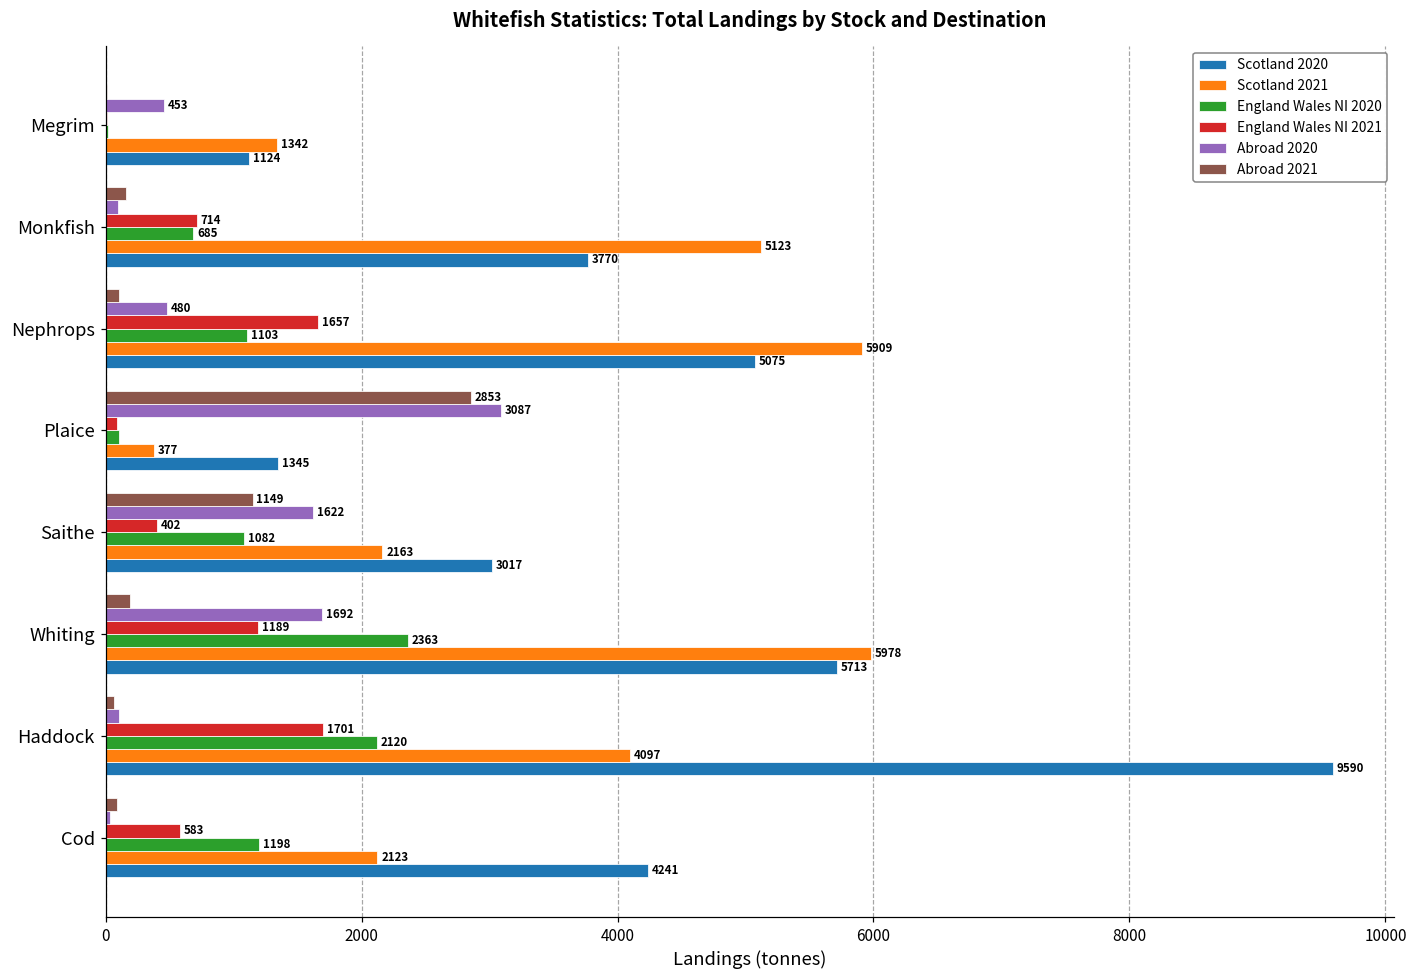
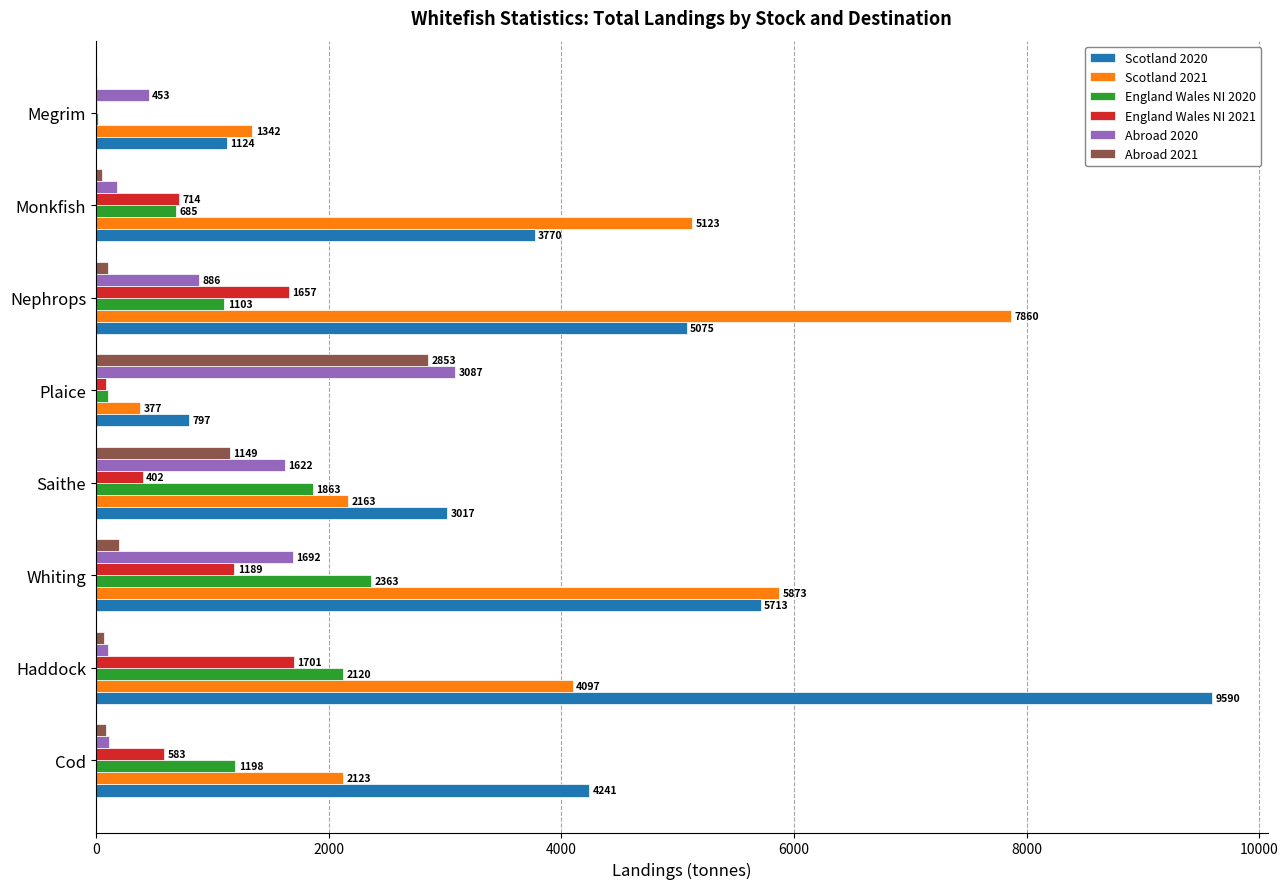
Abroad 2021, Monkfish: 160 -> 50
Abroad 2020, Monkfish: 100 -> 180
Abroad 2020, Nephrops: 480 -> 886
Scotland 2021, Nephrops: 5909 -> 7860
Scotland 2020, Plaice: 1345 -> 797
England Wales NI 2020, Saithe: 1082 -> 1863
Scotland 2021, Whiting: 5978 -> 5873
Abroad 2020, Cod: 40 -> 110
